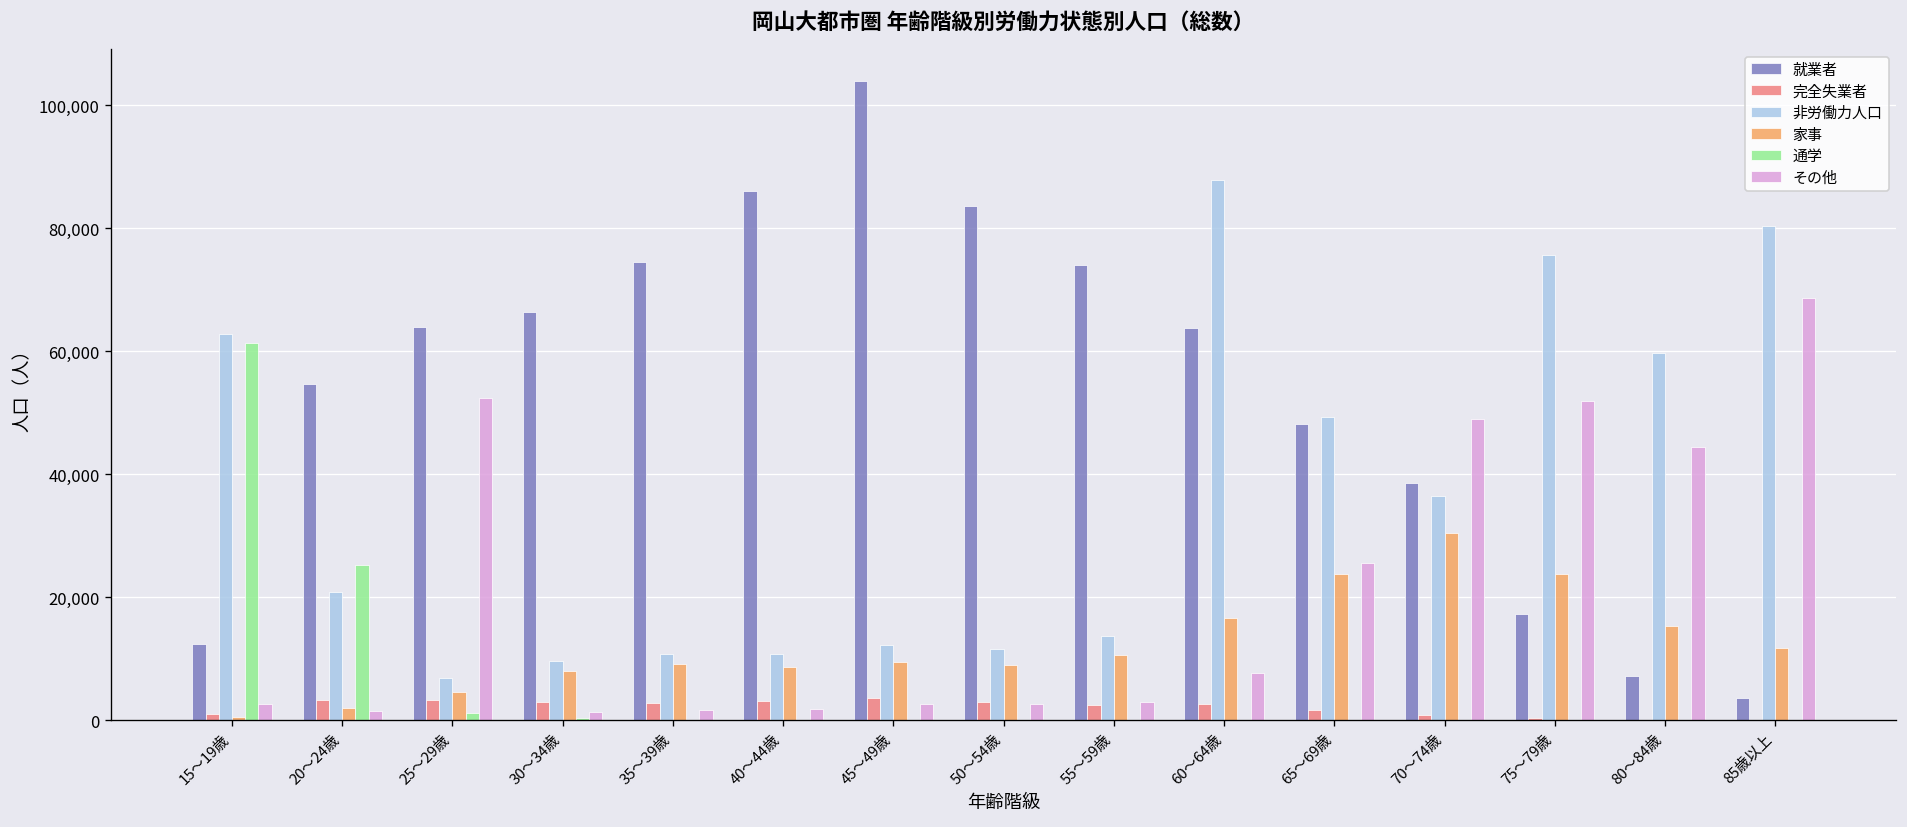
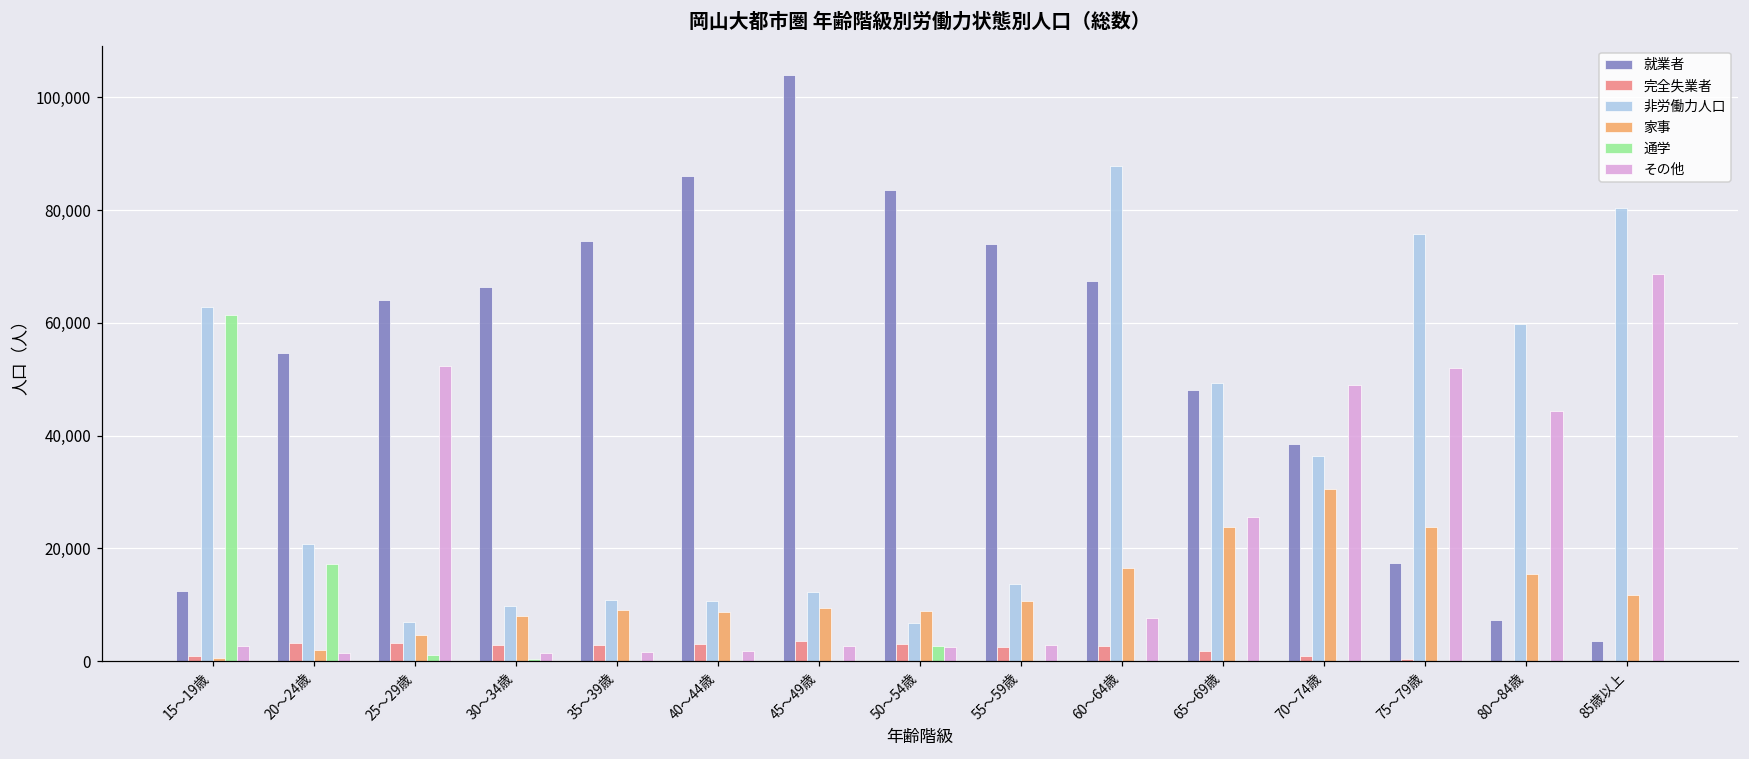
通学, 20～24歳: 25,000 -> 17,000
非労働力人口, 50～54歳: 12,000 -> 7,000
通学, 50～54歳: 0 -> 3,000
就業者, 60～64歳: 64,000 -> 67,000
